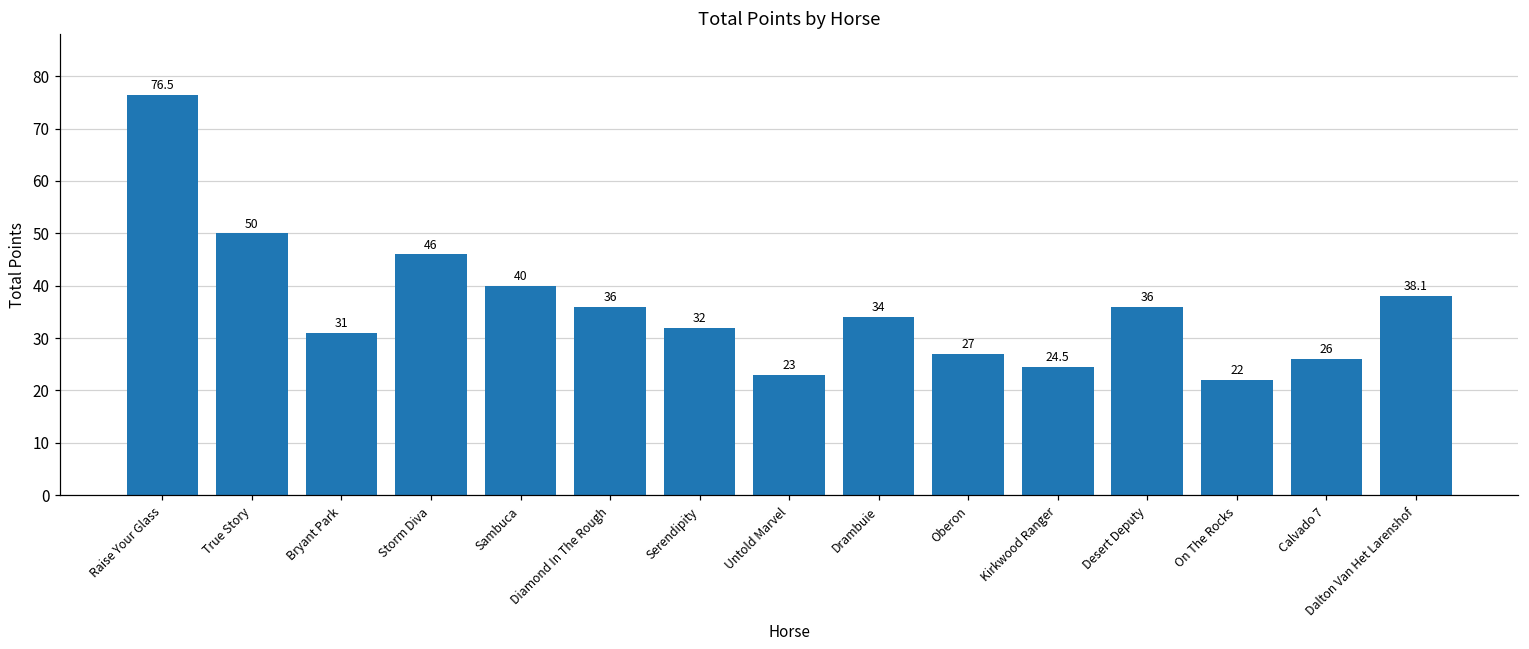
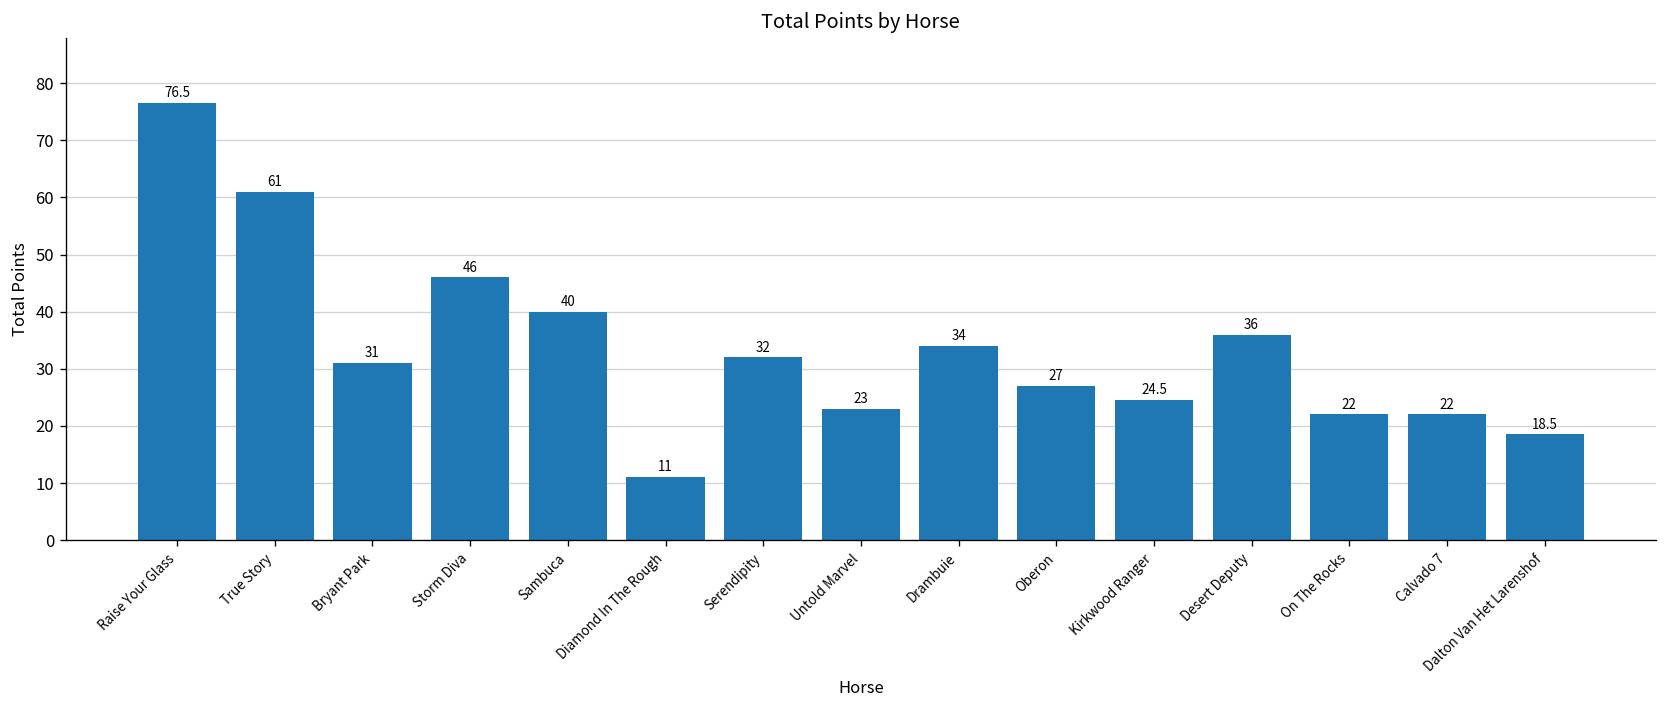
True Story: 50 -> 61
Diamond In The Rough: 36 -> 11
Calvado 7: 26 -> 22
Dalton Van Het Larenshof: 38.1 -> 18.5
